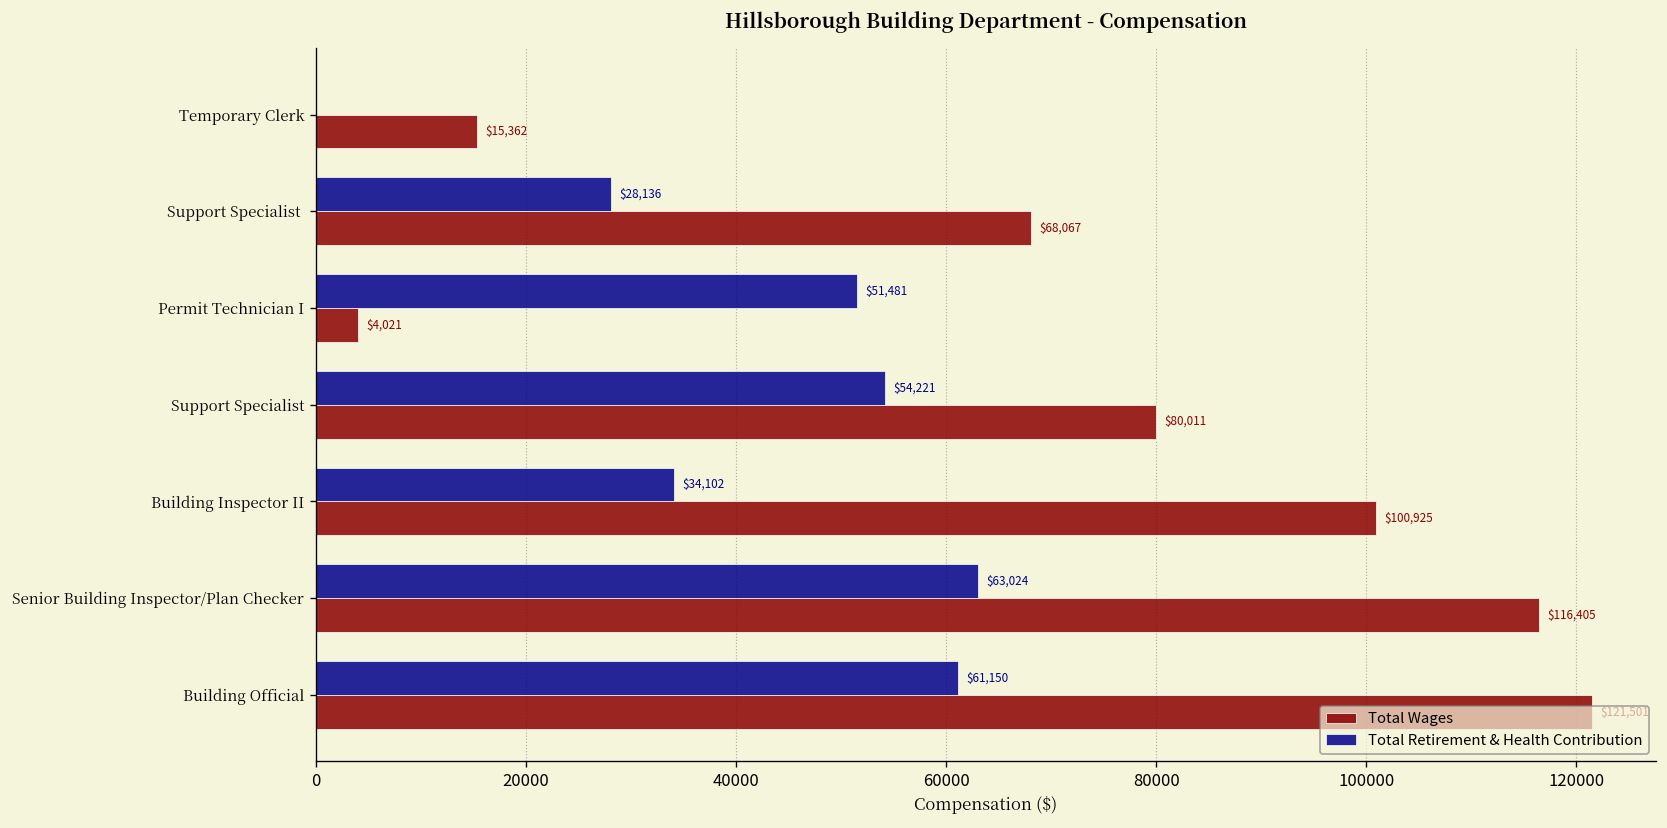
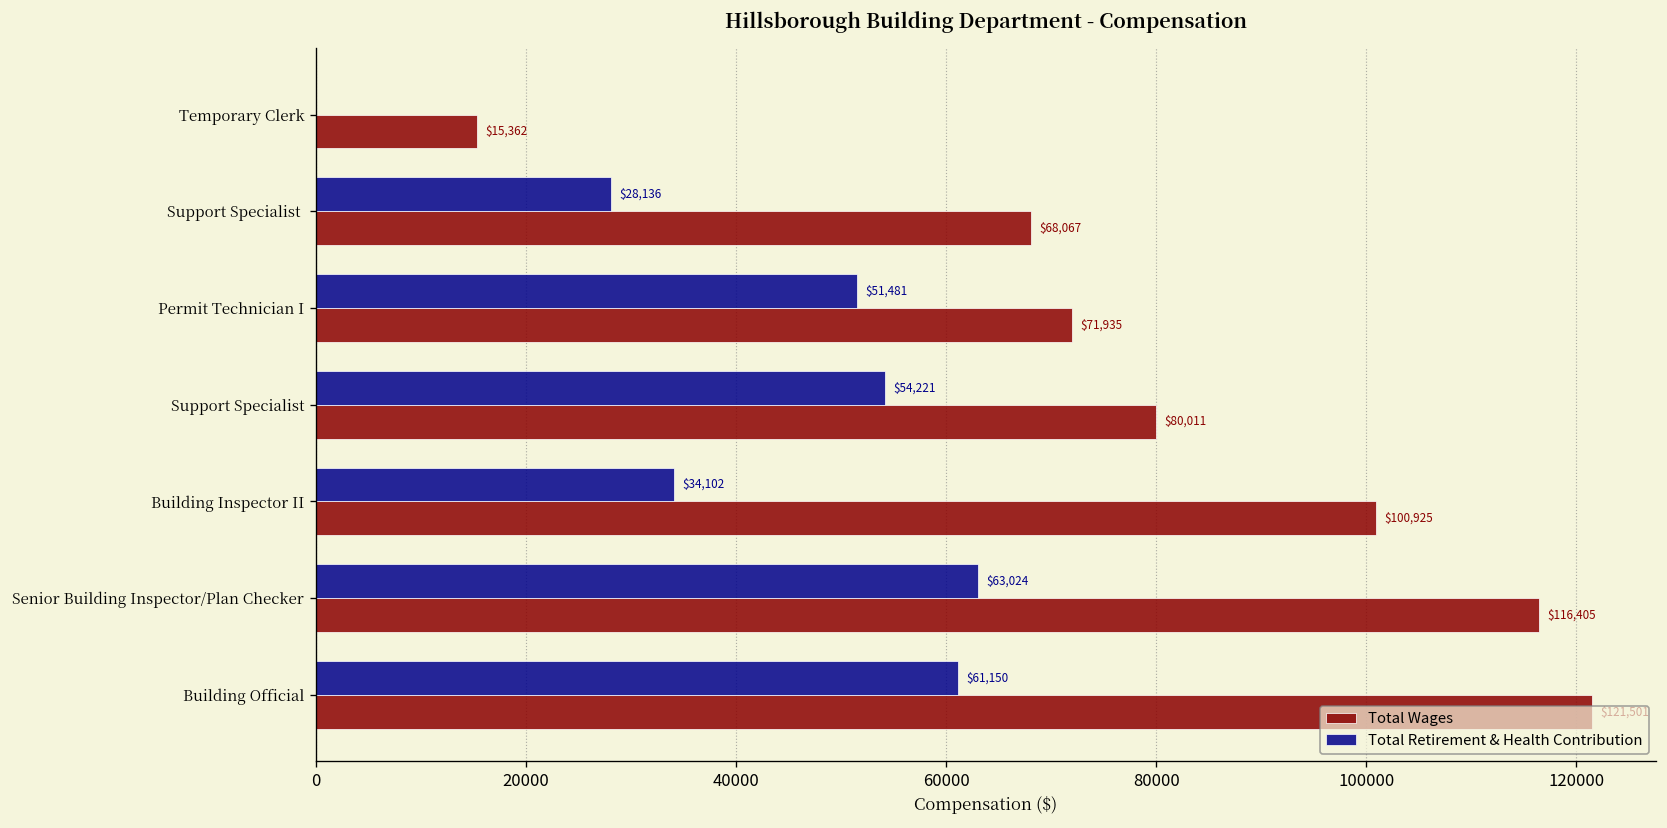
Total Wages, Permit Technician I: $4,021 -> $71,935
